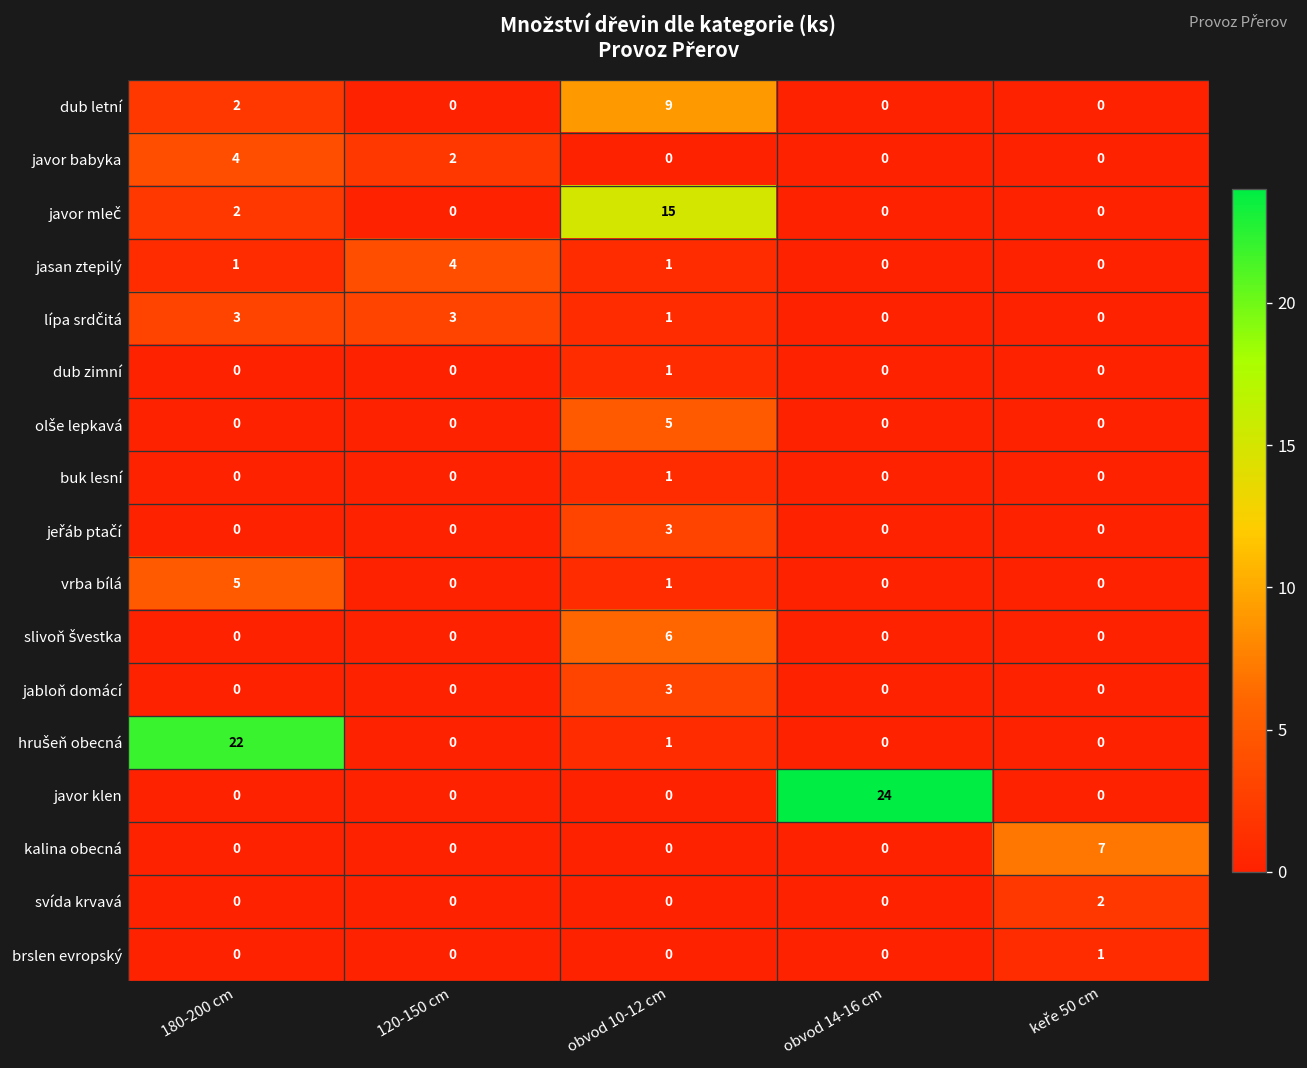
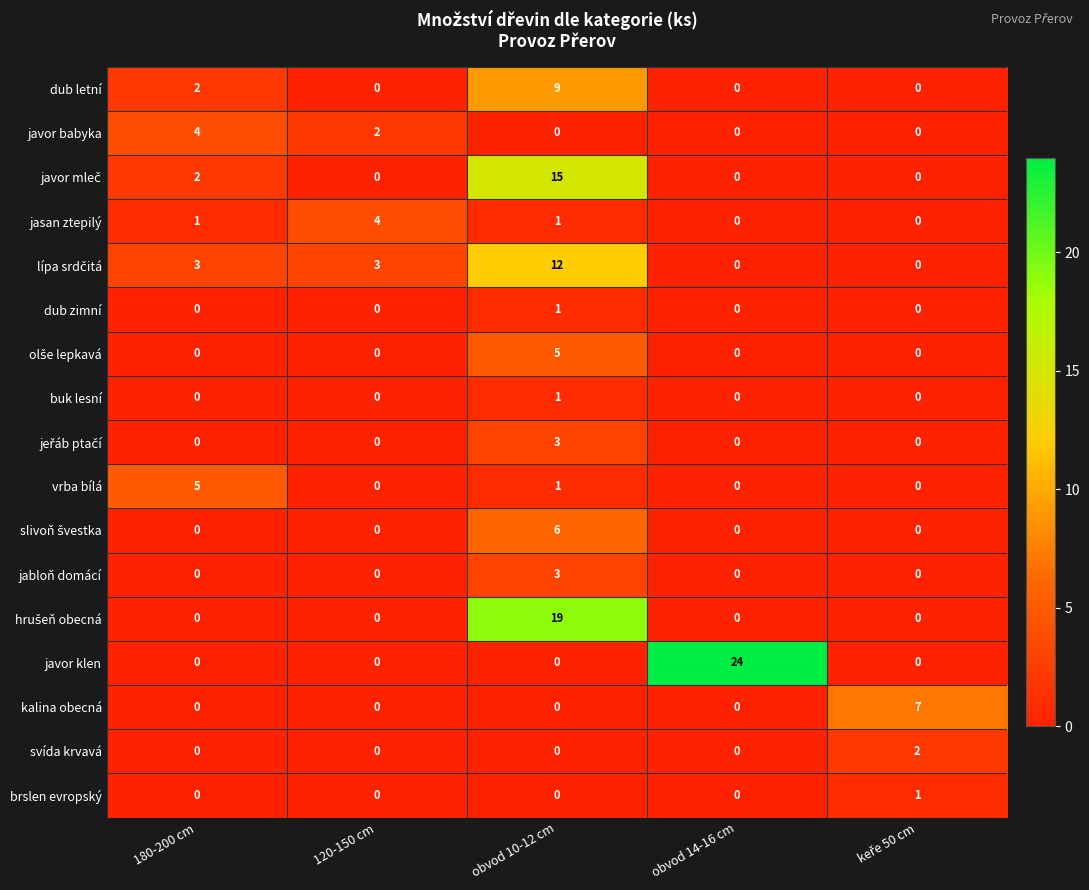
lípa srdčitá, obvod 10-12 cm: 1 -> 12
hrušeň obecná, 180-200 cm: 22 -> 0
hrušeň obecná, obvod 10-12 cm: 1 -> 19
